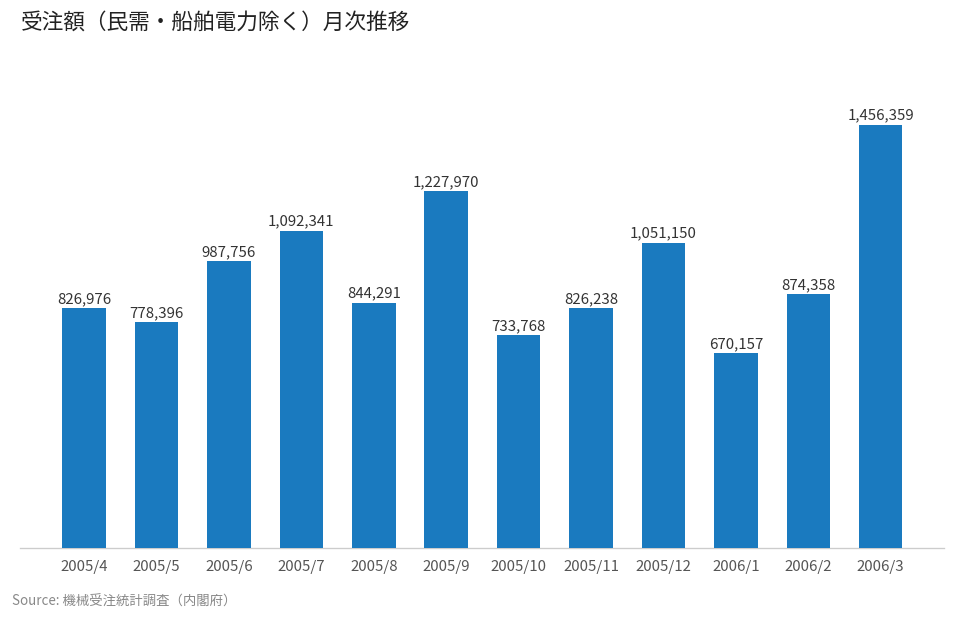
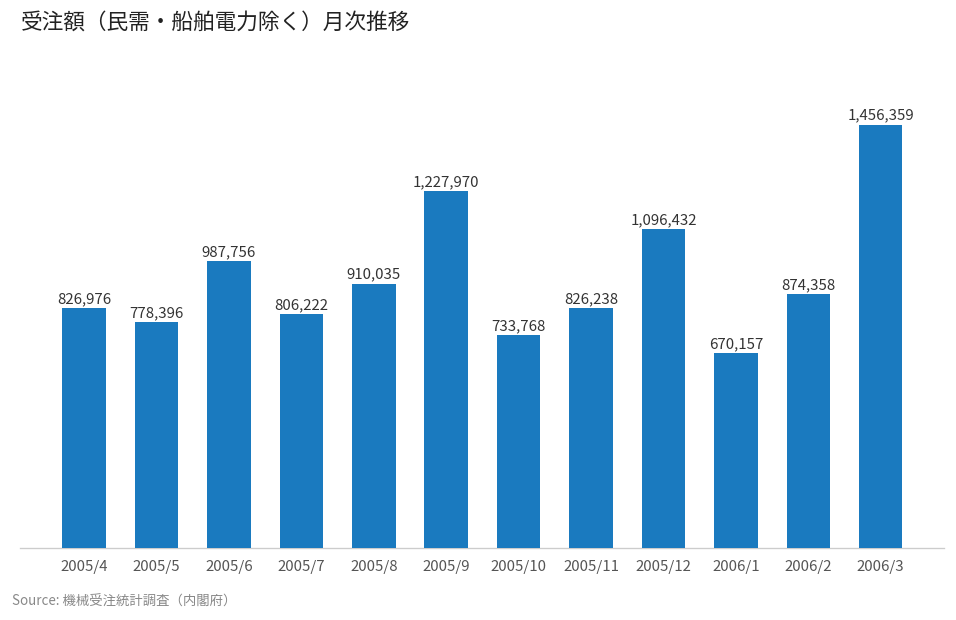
2005/7: 1,092,341 -> 806,222
2005/8: 844,291 -> 910,035
2005/12: 1,051,150 -> 1,096,432
